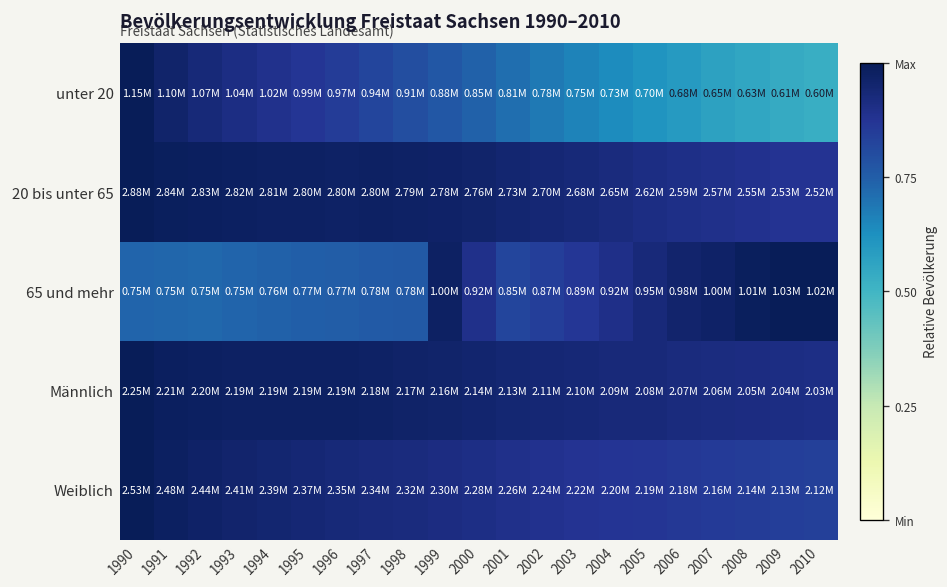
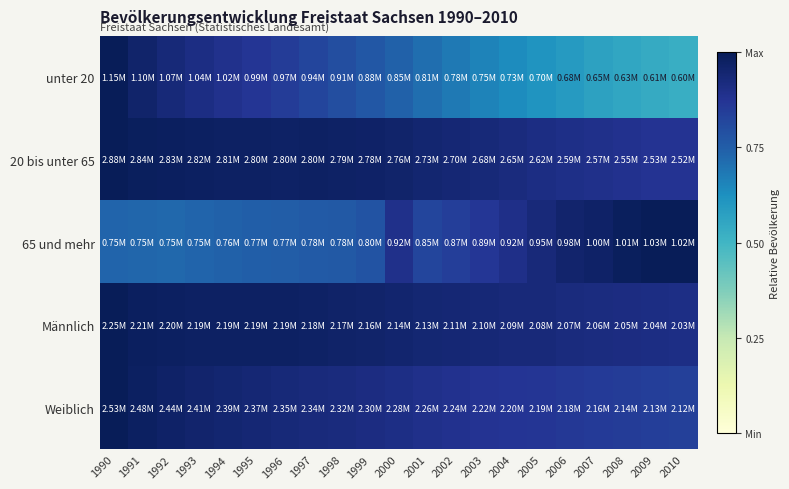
65 und mehr, 1999: 1.00M -> 0.80M
